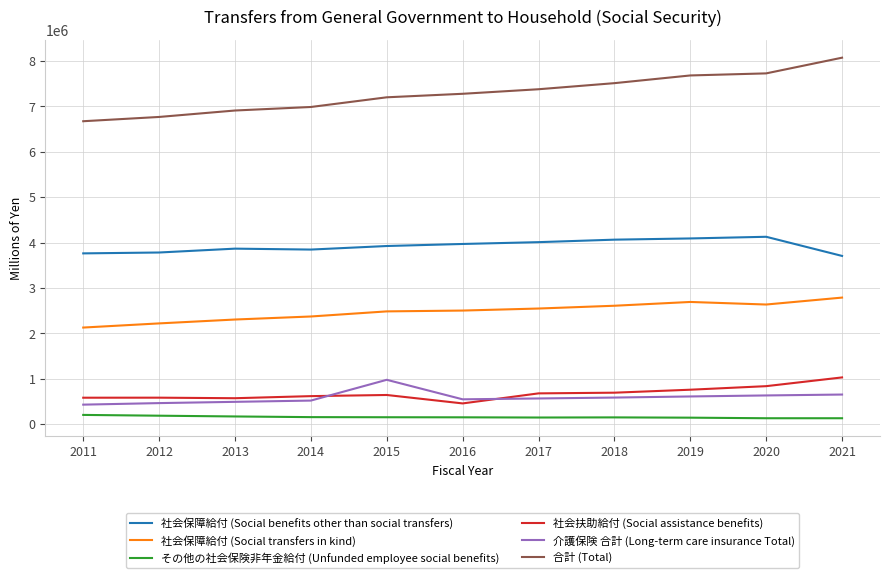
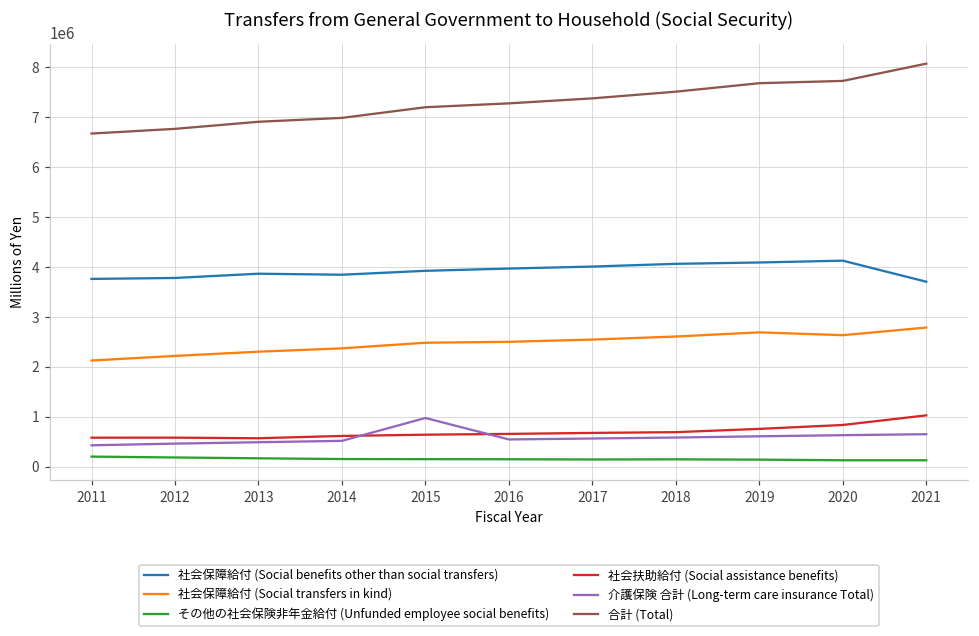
社会扶助給付 (Social assistance benefits), 2016: 500000 -> 700000
